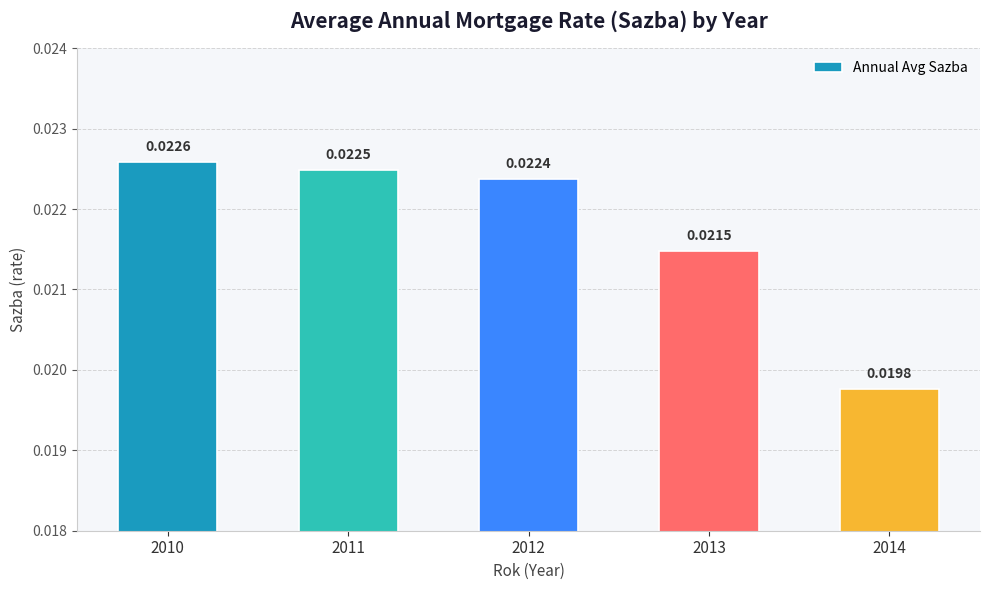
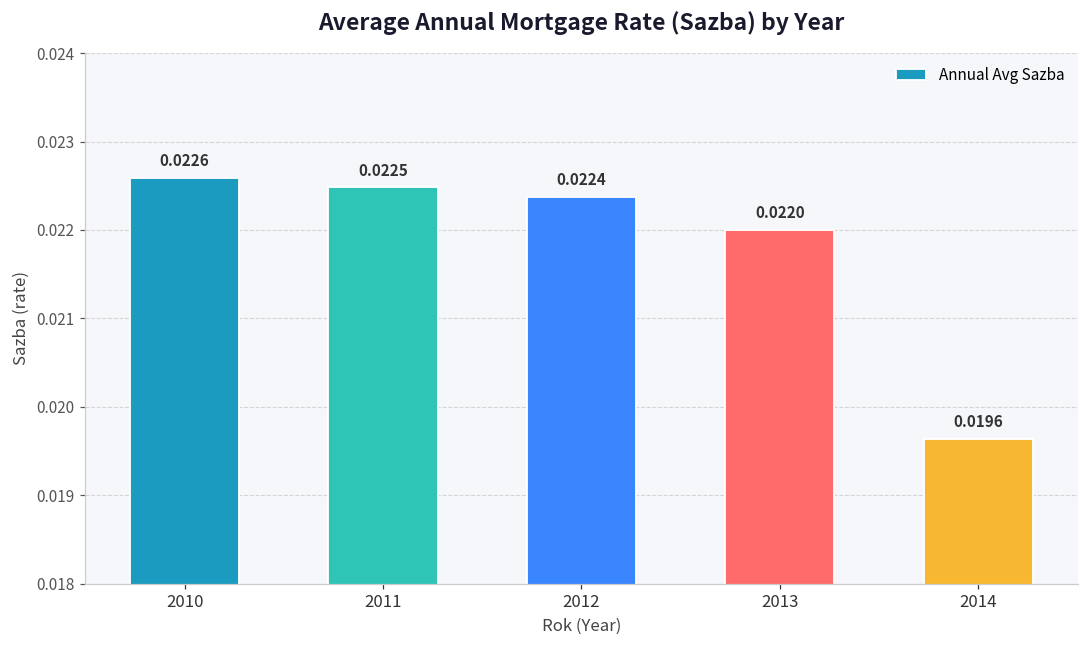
2013: 0.0215 -> 0.0220
2014: 0.0198 -> 0.0196
